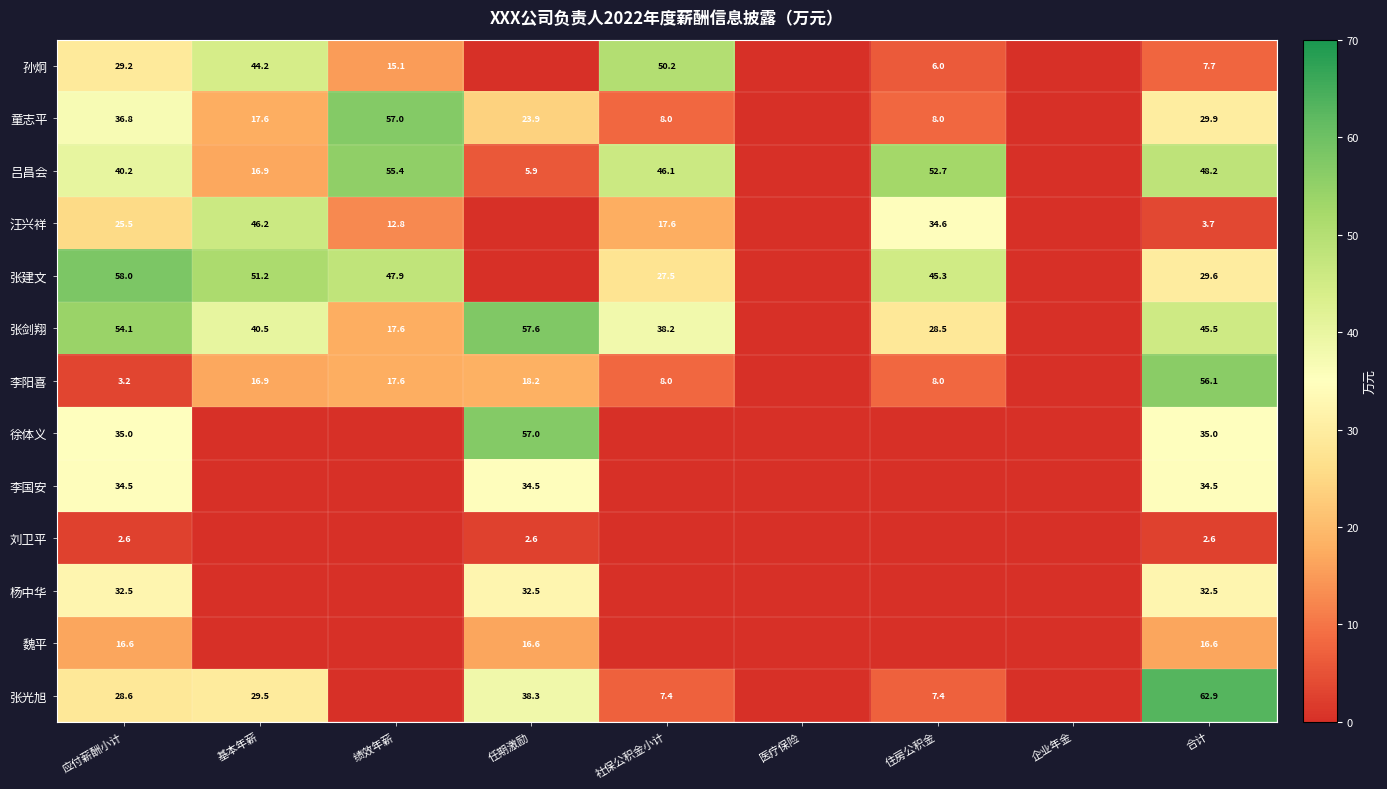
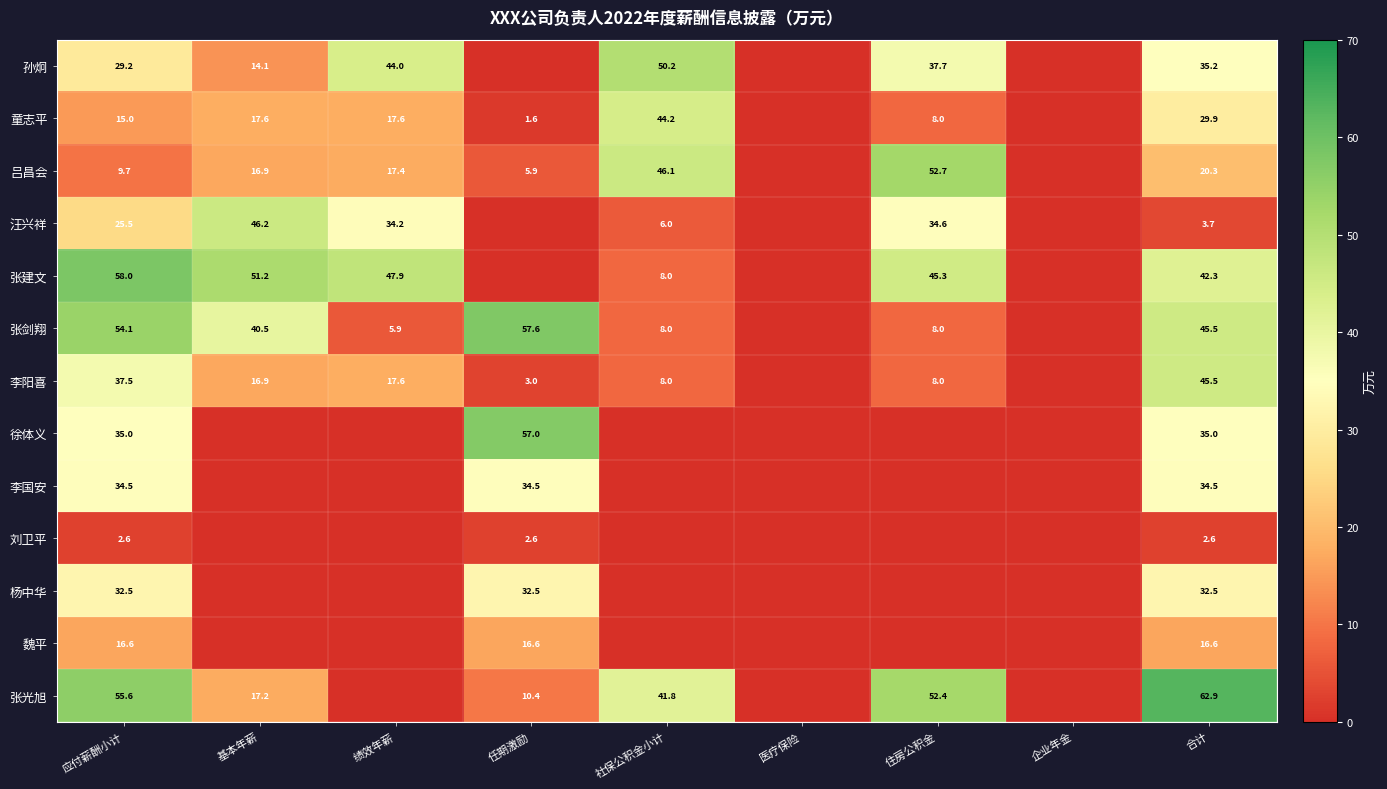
孙炯, 基本年薪: 44.2 -> 14.1
孙炯, 绩效年薪: 15.1 -> 44.0
孙炯, 住房公积金: 6.0 -> 37.7
孙炯, 合计: 7.7 -> 35.2
童志平, 应付薪酬小计: 36.8 -> 15.0
童志平, 绩效年薪: 57.0 -> 17.6
童志平, 任期激励: 23.9 -> 1.6
童志平, 社保公积金小计: 8.0 -> 44.2
吕昌会, 应付薪酬小计: 40.2 -> 9.7
吕昌会, 绩效年薪: 55.4 -> 17.4
吕昌会, 合计: 48.2 -> 20.3
汪兴祥, 绩效年薪: 12.8 -> 34.2
汪兴祥, 社保公积金小计: 17.6 -> 6.0
张建文, 社保公积金小计: 27.5 -> 8.0
张建文, 合计: 29.6 -> 42.3
张剑翔, 绩效年薪: 17.6 -> 5.9
张剑翔, 社保公积金小计: 38.2 -> 8.0
张剑翔, 住房公积金: 28.5 -> 8.0
李阳喜, 应付薪酬小计: 3.2 -> 37.5
李阳喜, 任期激励: 18.2 -> 3.0
李阳喜, 合计: 56.1 -> 45.5
张光旭, 应付薪酬小计: 28.6 -> 55.6
张光旭, 基本年薪: 29.5 -> 17.2
张光旭, 任期激励: 38.3 -> 10.4
张光旭, 社保公积金小计: 7.4 -> 41.8
张光旭, 住房公积金: 7.4 -> 52.4
